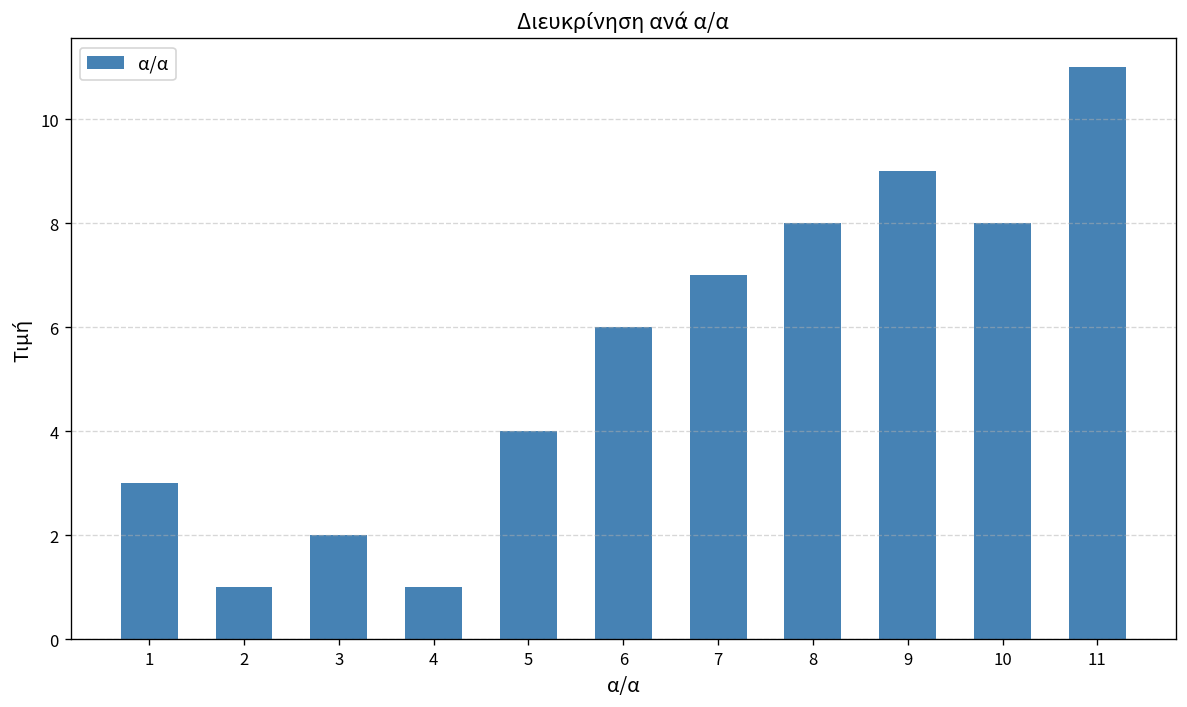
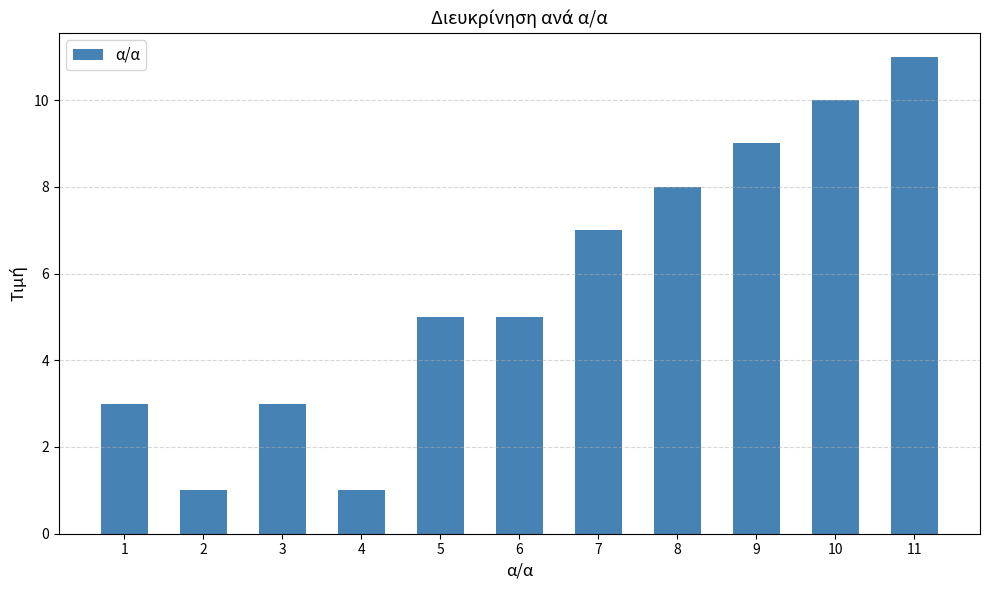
3: 2 -> 3
5: 4 -> 5
6: 6 -> 5
10: 8 -> 10
